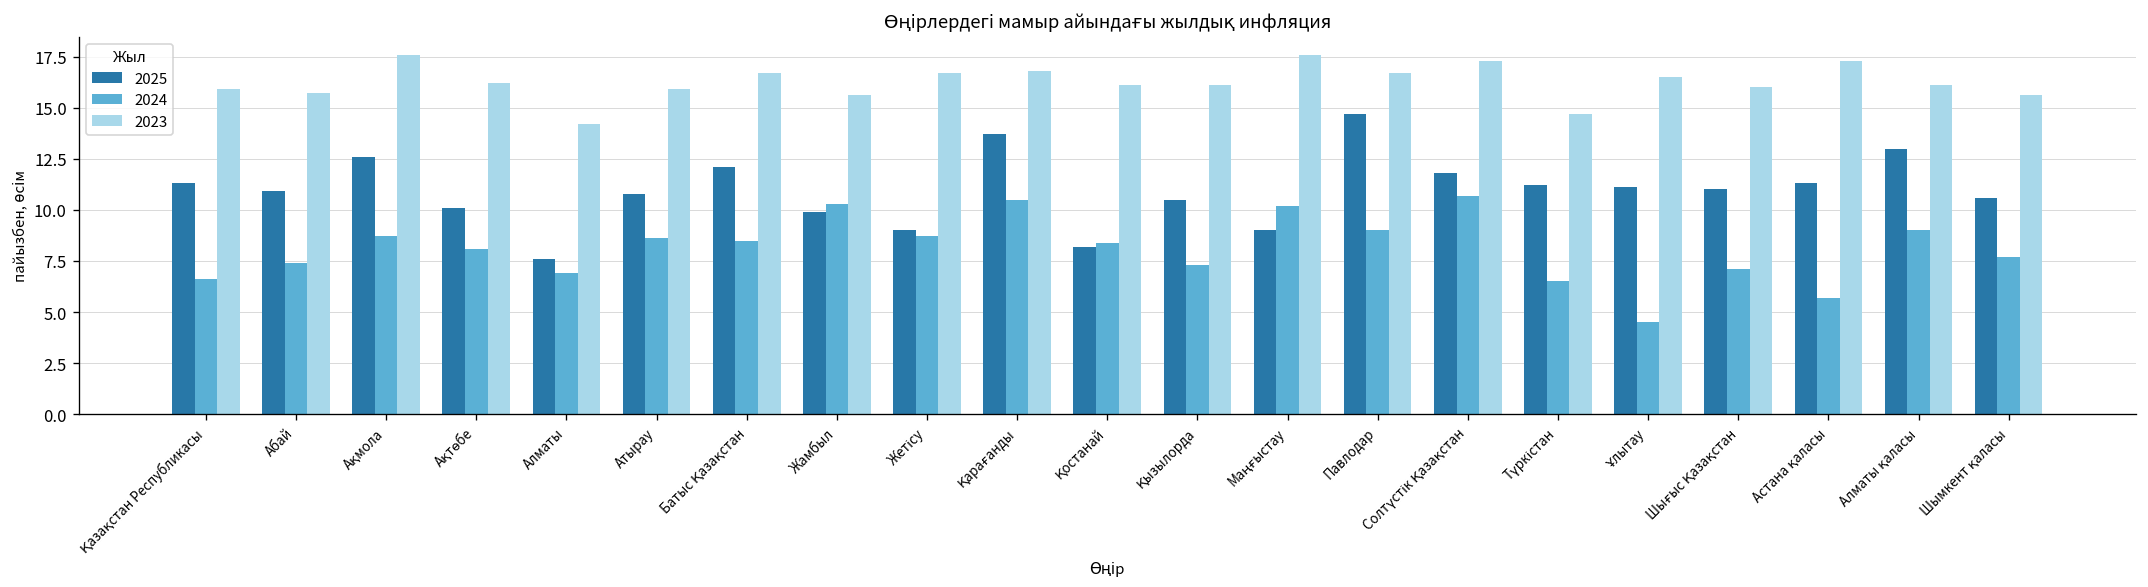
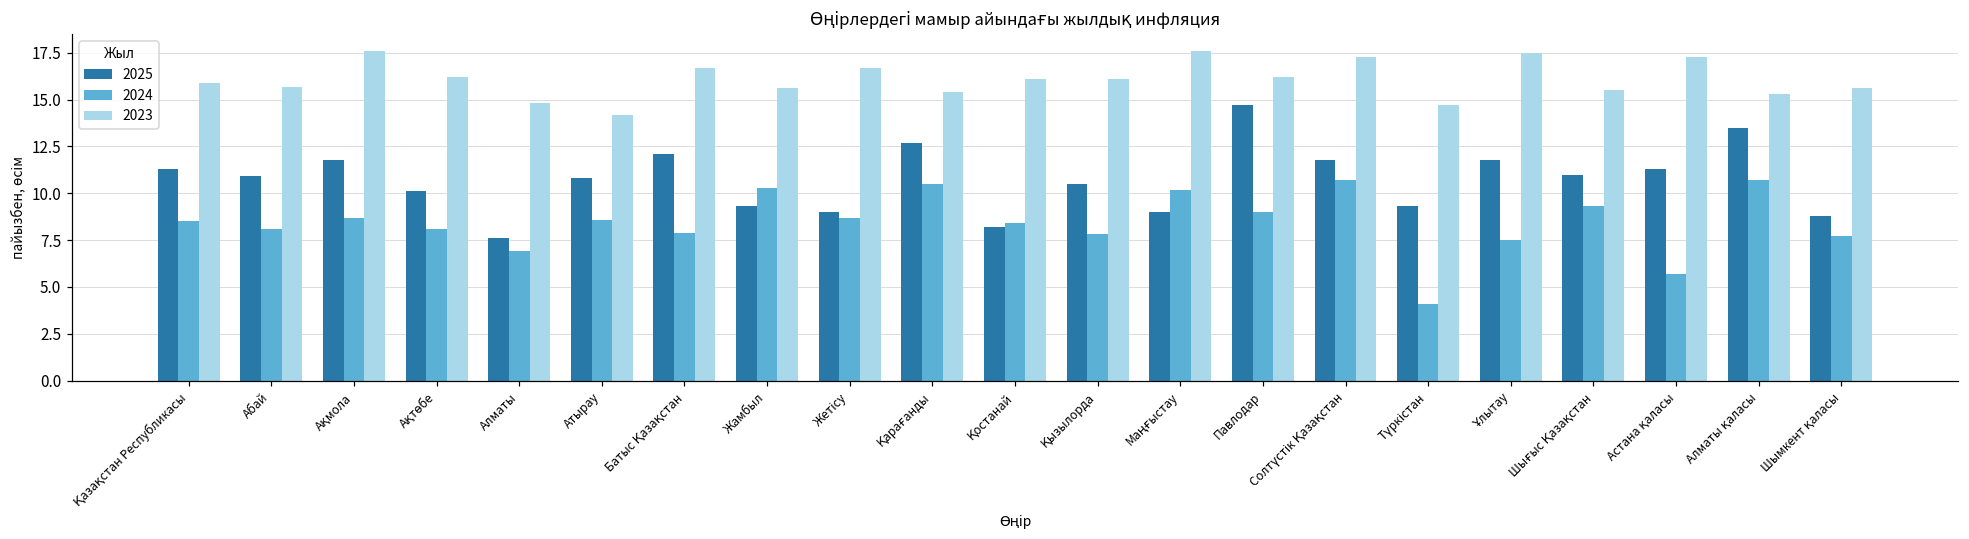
2024, Қазақстан Республикасы: 6.6 -> 8.5
2024, Абай: 7.4 -> 8.1
2025, Ақмола: 12.6 -> 11.8
2023, Алматы: 14.2 -> 14.8
2023, Атырау: 15.9 -> 14.2
2024, Батыс Қазақстан: 8.5 -> 7.9
2025, Жамбыл: 9.9 -> 9.3
2025, Қарағанды: 13.7 -> 12.7
2023, Қарағанды: 16.8 -> 15.4
2024, Қызылорда: 7.3 -> 7.8
2023, Павлодар: 16.7 -> 16.2
2025, Түркістан: 11.2 -> 9.3
2024, Түркістан: 6.5 -> 4.1
2025, Ұлытау: 11.1 -> 11.8
2024, Ұлытау: 4.5 -> 7.5
2023, Ұлытау: 16.5 -> 17.5
2024, Шығыс Қазақстан: 7.1 -> 9.3
2023, Шығыс Қазақстан: 16.0 -> 15.5
2025, Алматы қаласы: 13.0 -> 13.5
2024, Алматы қаласы: 9.0 -> 10.7
2023, Алматы қаласы: 16.1 -> 15.3
2025, Шымкент қаласы: 10.6 -> 8.8
